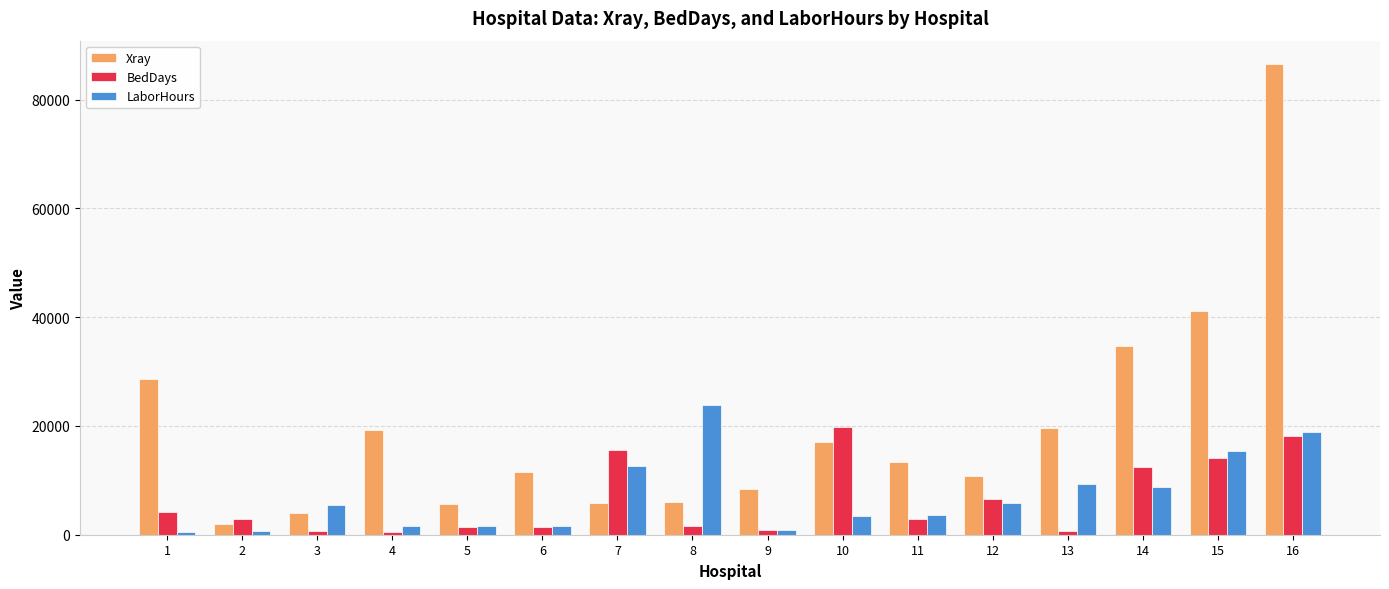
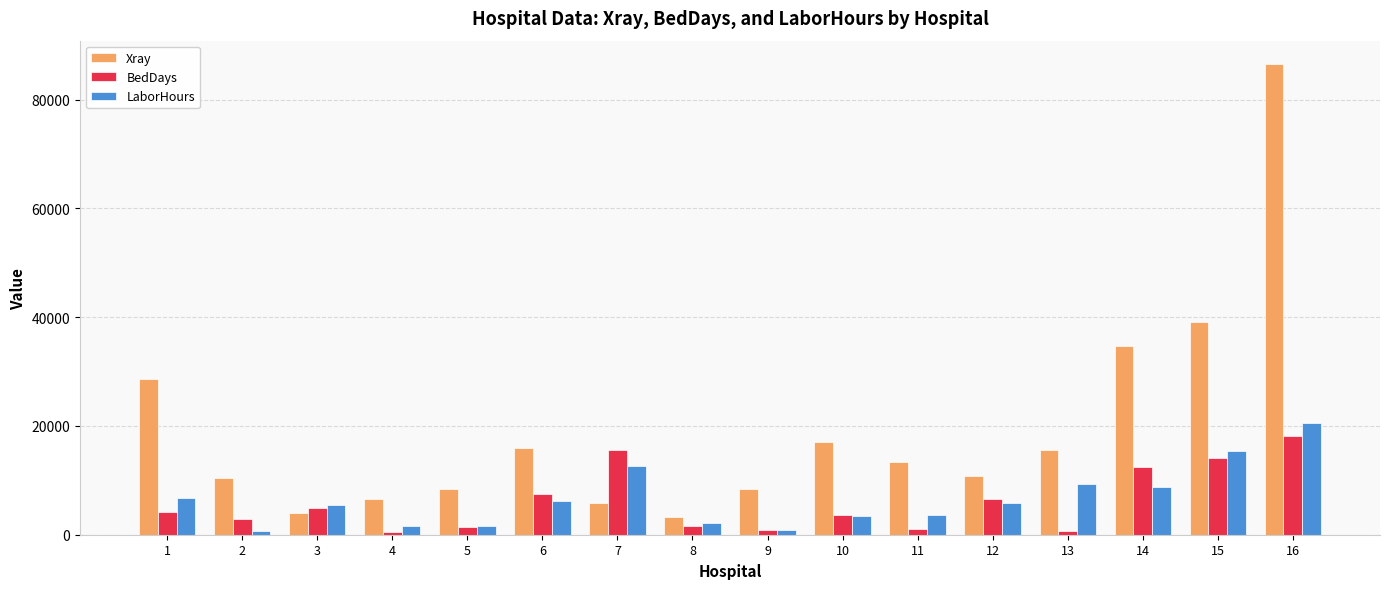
LaborHours, 1: 1000 -> 7000
Xray, 2: 2000 -> 10000
BedDays, 3: 1000 -> 5000
Xray, 4: 19000 -> 7000
Xray, 5: 6000 -> 8000
Xray, 6: 12000 -> 16000
BedDays, 6: 1000 -> 8000
LaborHours, 6: 2000 -> 6000
Xray, 8: 6000 -> 3000
LaborHours, 8: 24000 -> 2000
BedDays, 10: 20000 -> 4000
BedDays, 11: 3000 -> 1000
Xray, 13: 20000 -> 16000
Xray, 15: 41000 -> 39000
LaborHours, 16: 19000 -> 21000
